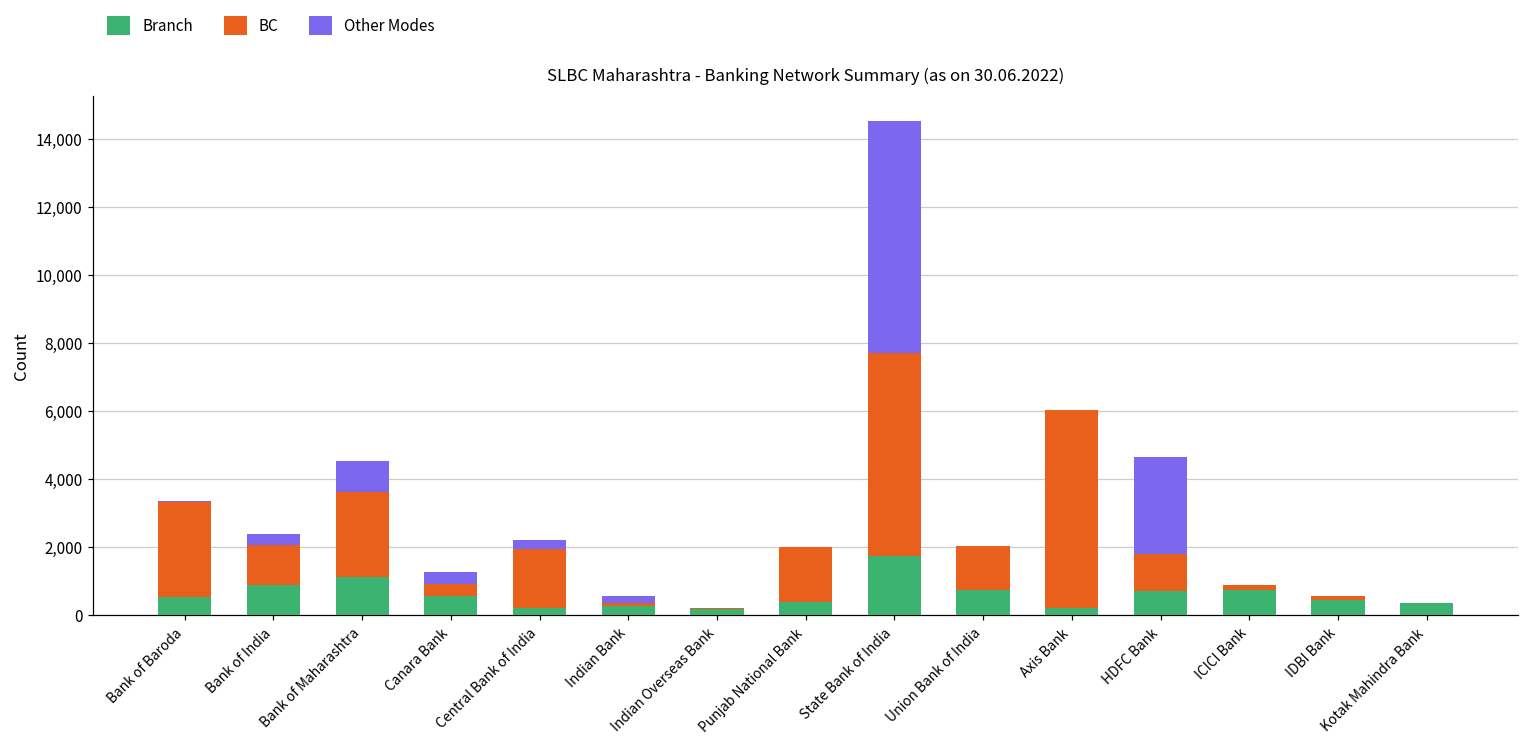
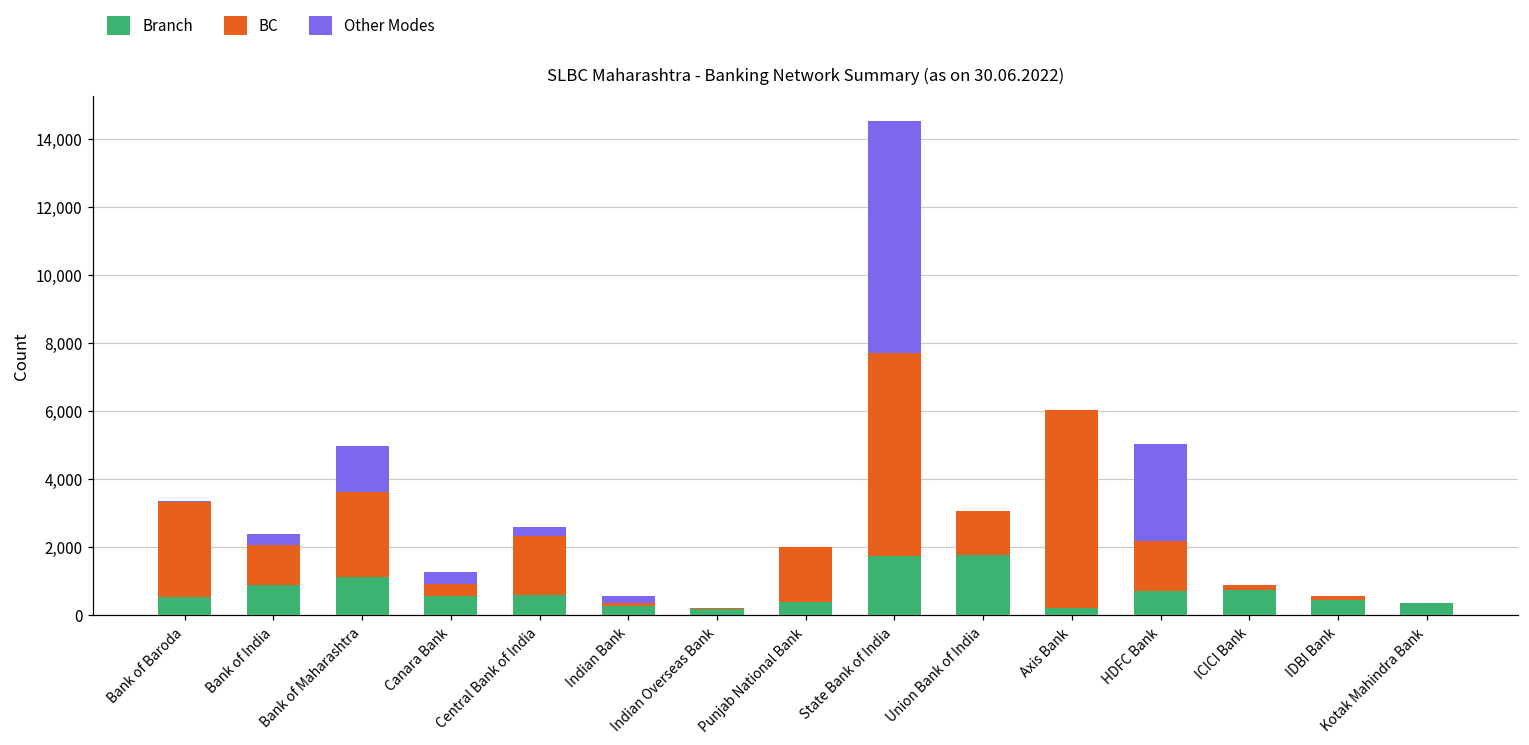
Other Modes, Bank of Maharashtra: 900 -> 1,400
Branch, Central Bank of India: 200 -> 600
Branch, Union Bank of India: 700 -> 1,800
BC, HDFC Bank: 1,100 -> 1,500
